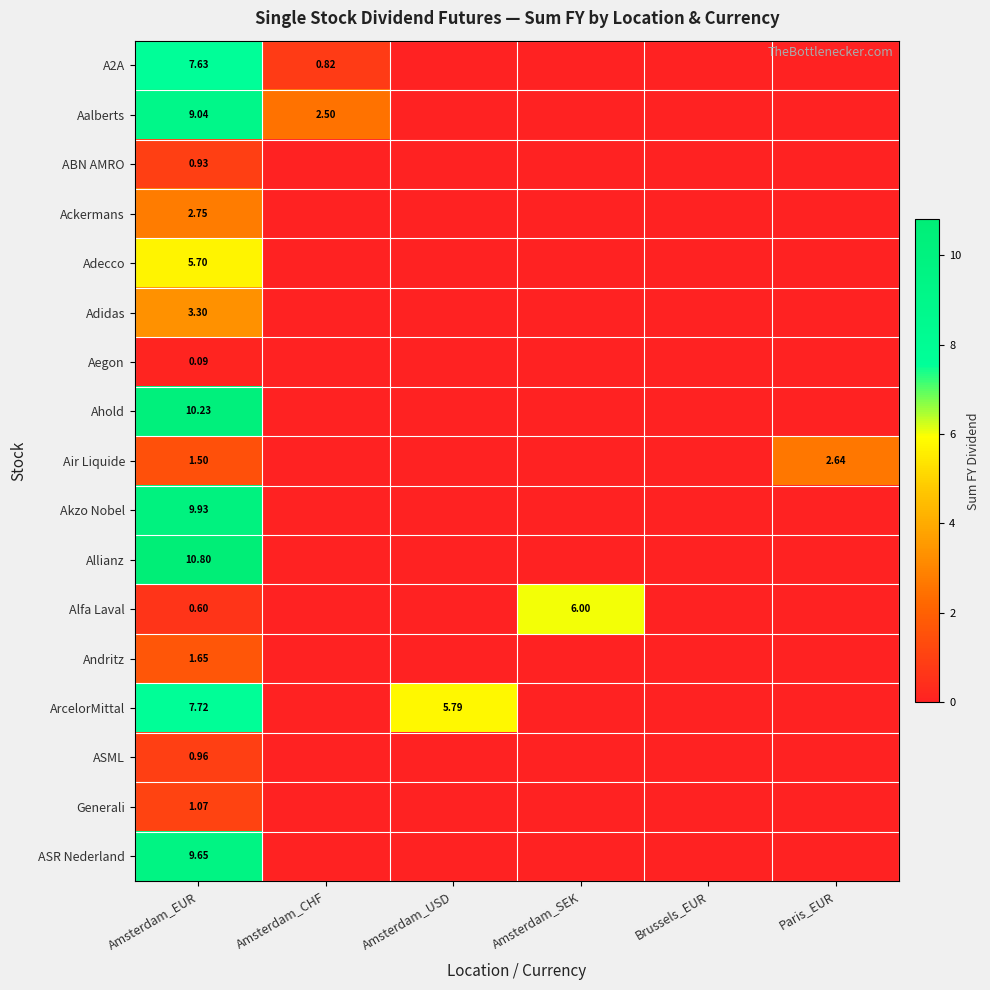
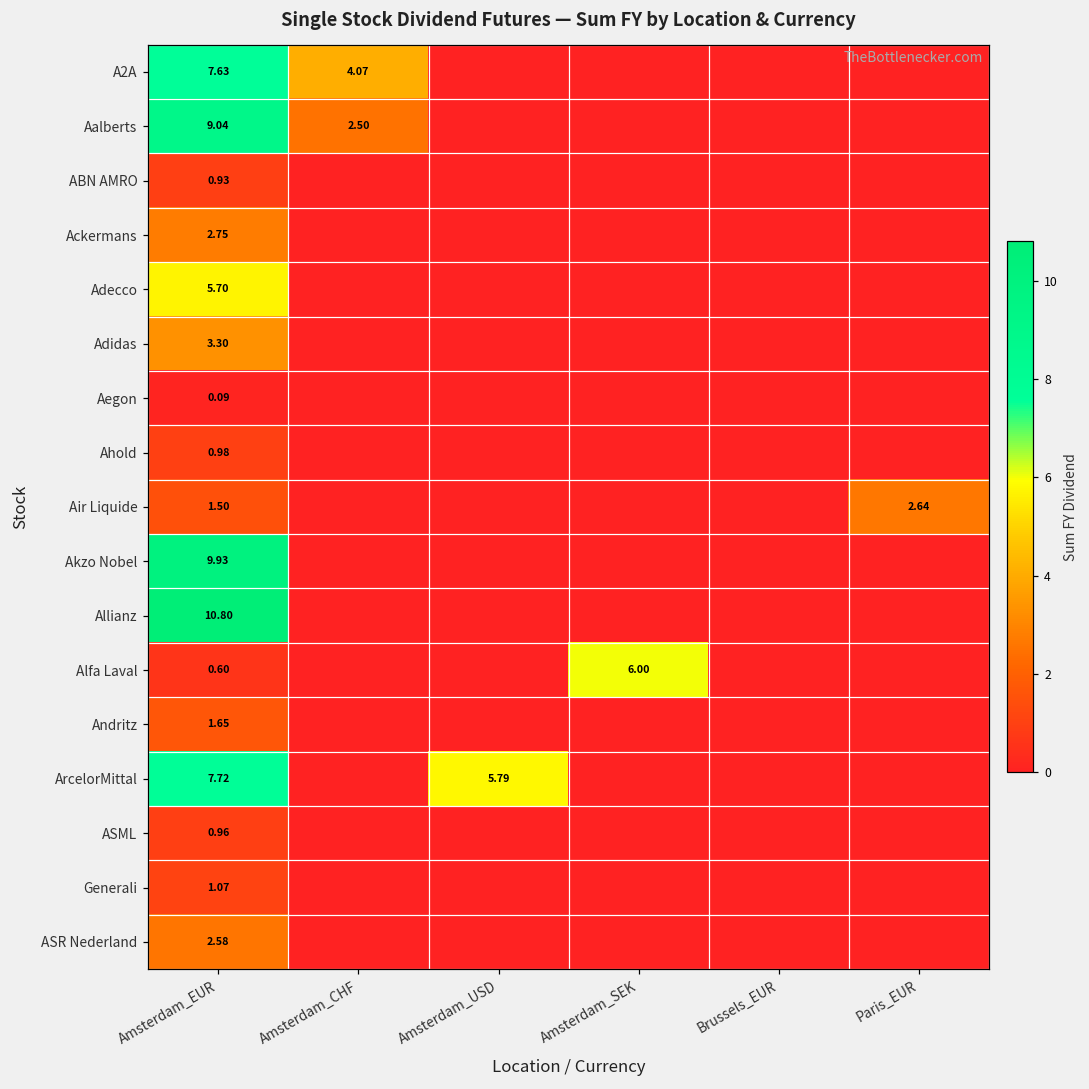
A2A, Amsterdam_CHF: 0.82 -> 4.07
Ahold, Amsterdam_EUR: 10.23 -> 0.98
ASR Nederland, Amsterdam_EUR: 9.65 -> 2.58
